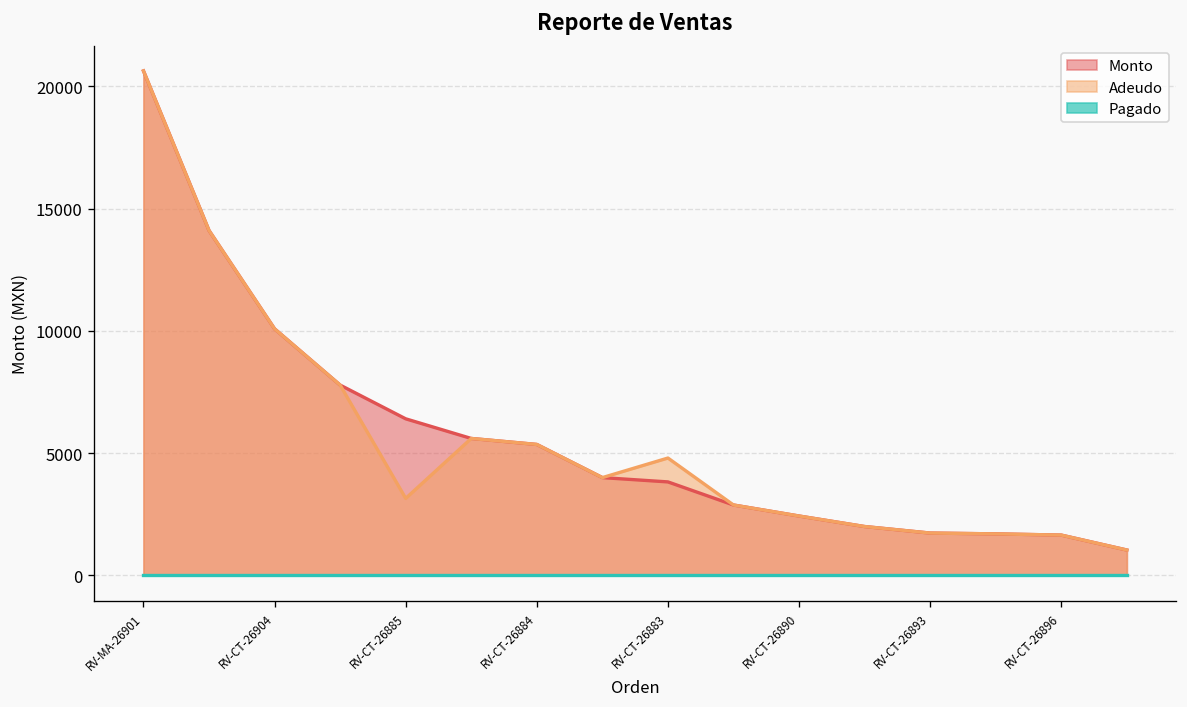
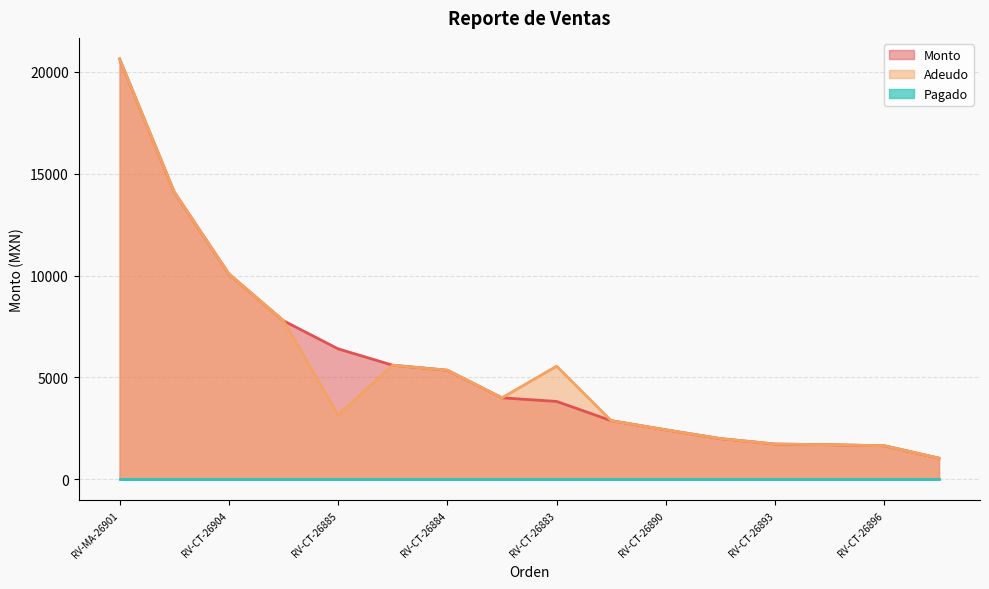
Adeudo, RV-CT-26883: 4800 -> 5600
